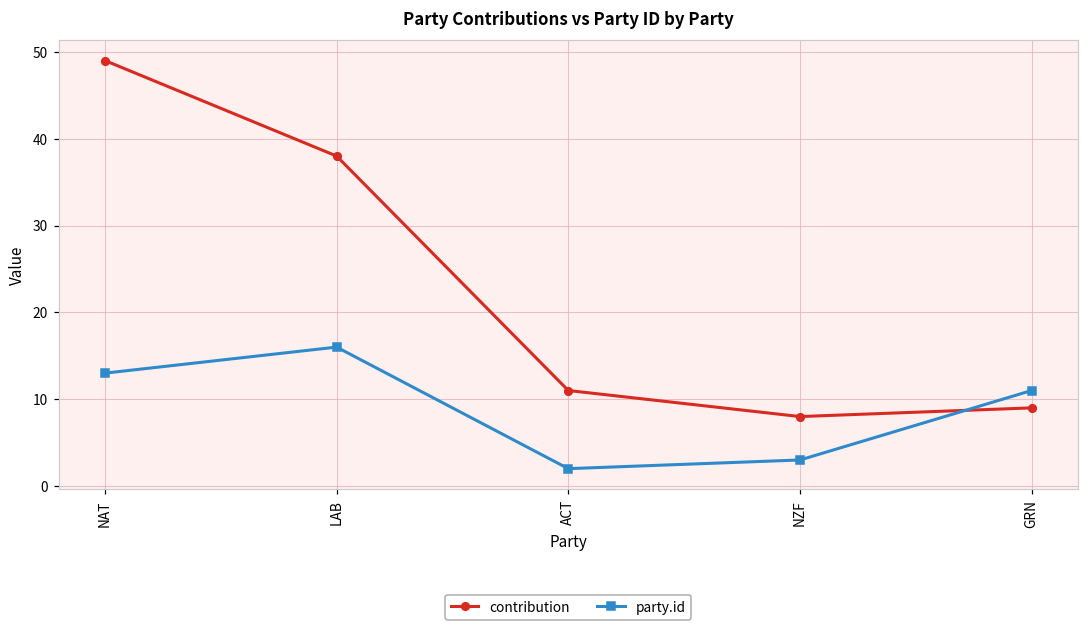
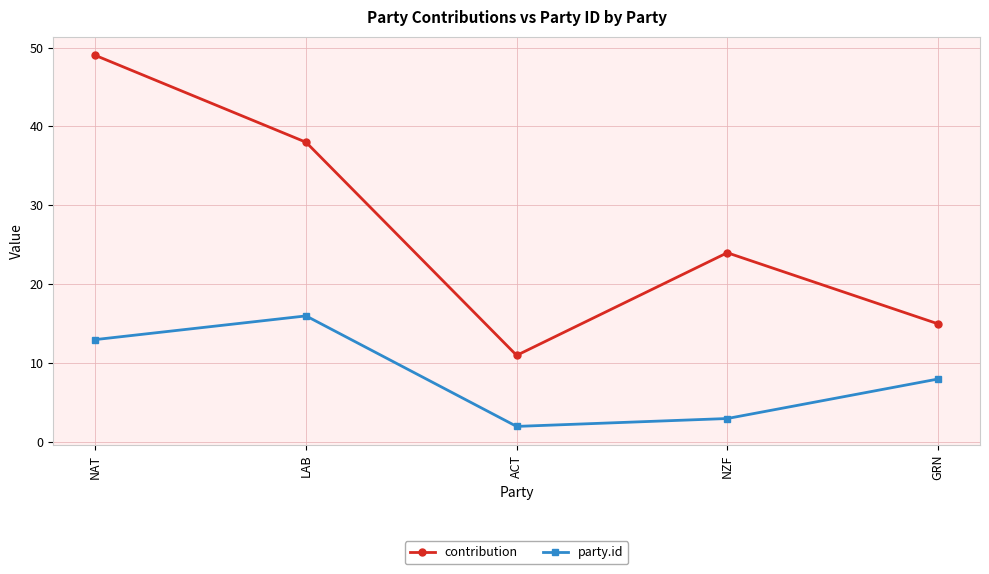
contribution, NZF: 8 -> 24
contribution, GRN: 9 -> 15
party.id, GRN: 11 -> 8
